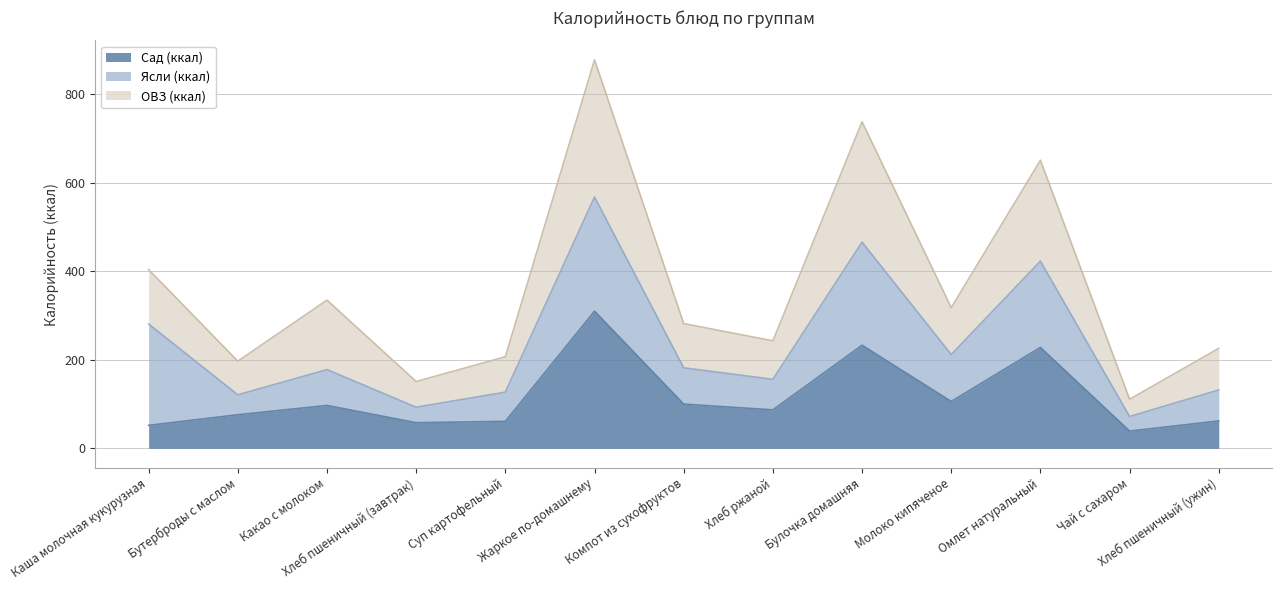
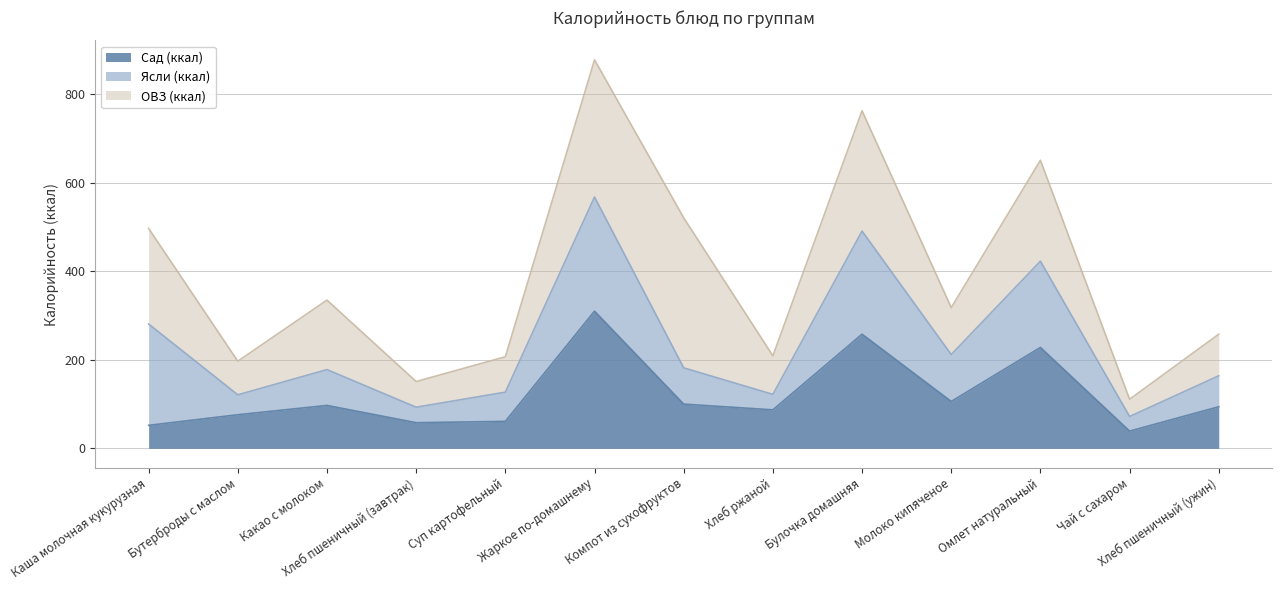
ОВЗ (ккал), Каша молочная кукурузная: 120 -> 220
ОВЗ (ккал), Компот из сухофруктов: 100 -> 340
Ясли (ккал), Хлеб ржаной: 70 -> 40
Сад (ккал), Булочка домашняя: 230 -> 260
Сад (ккал), Хлеб пшеничный (ужин): 60 -> 90
